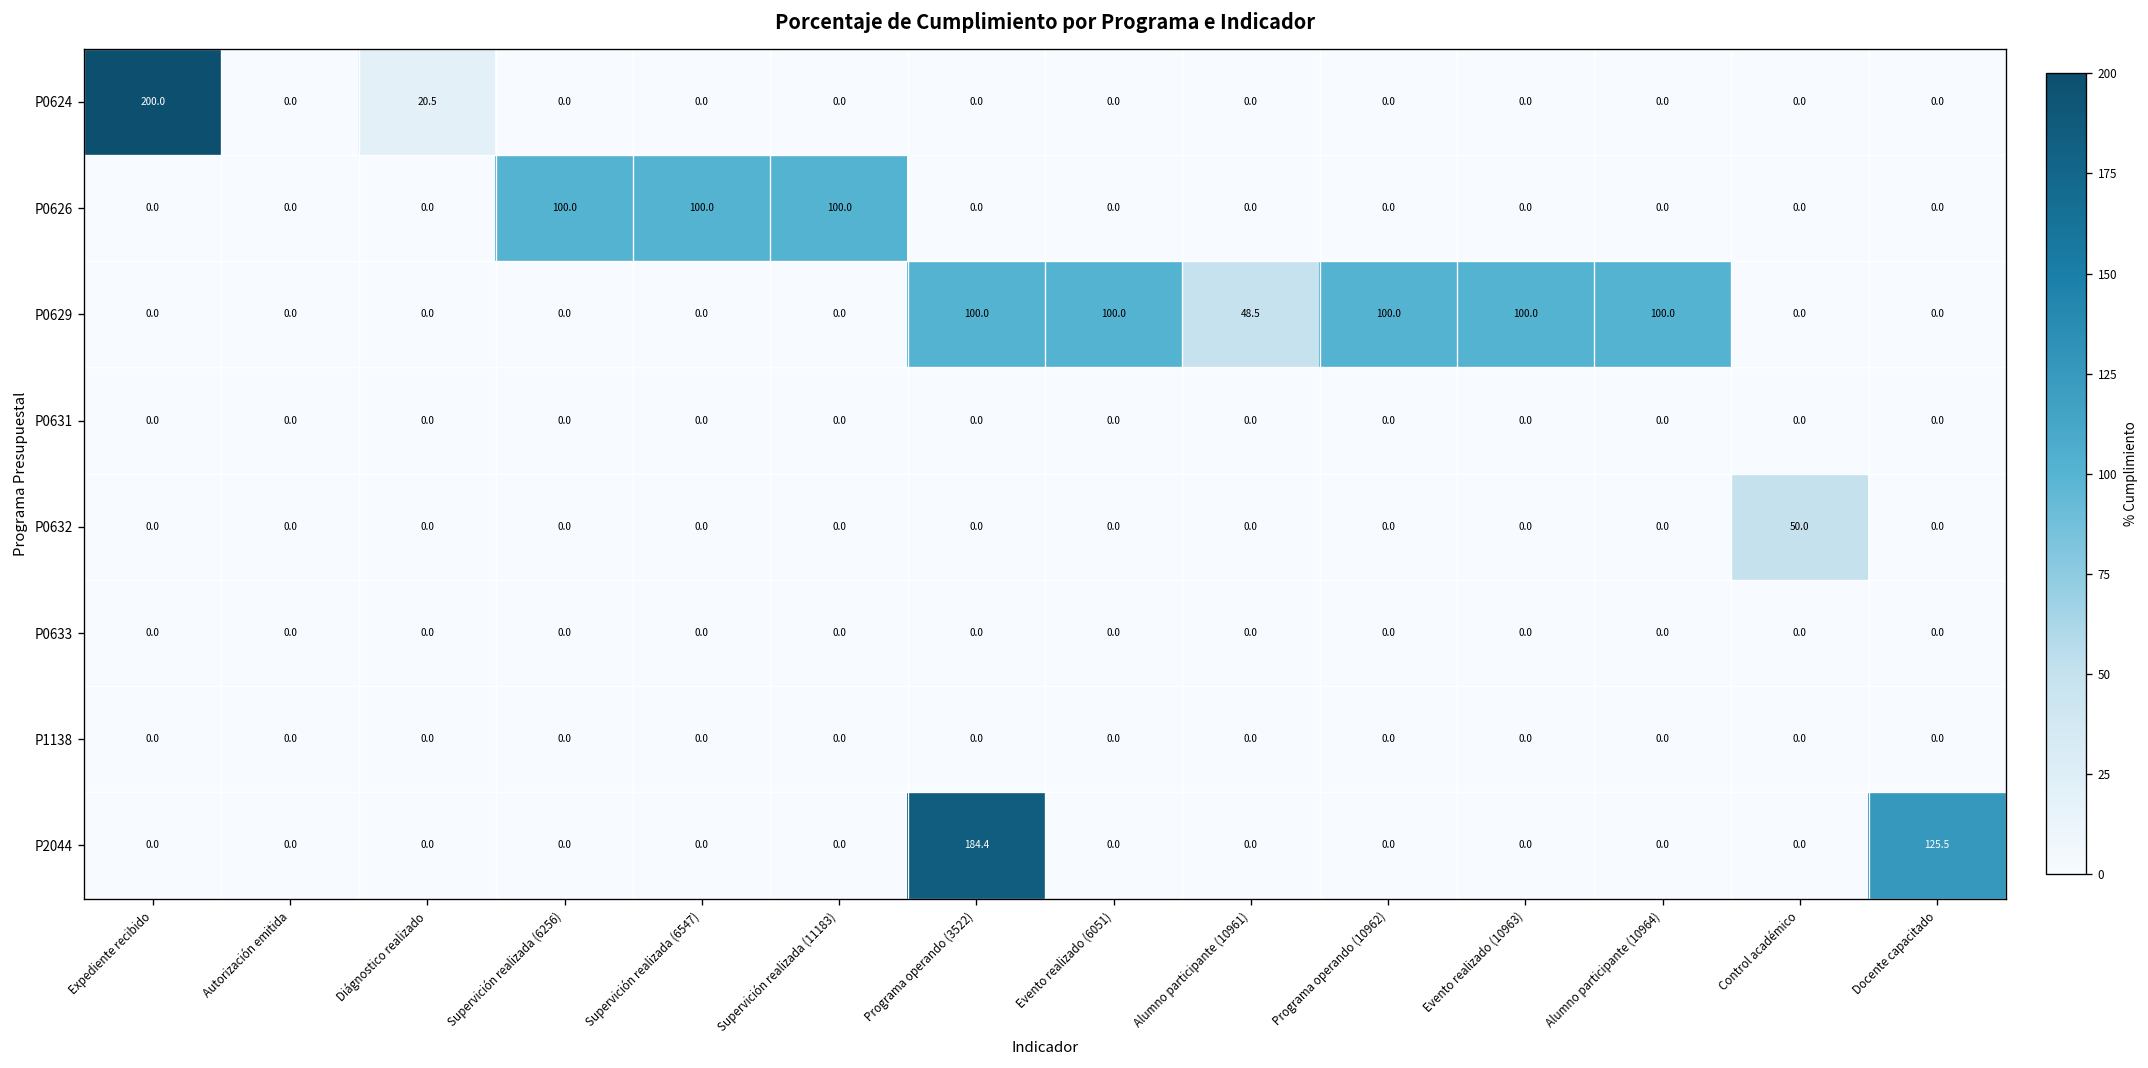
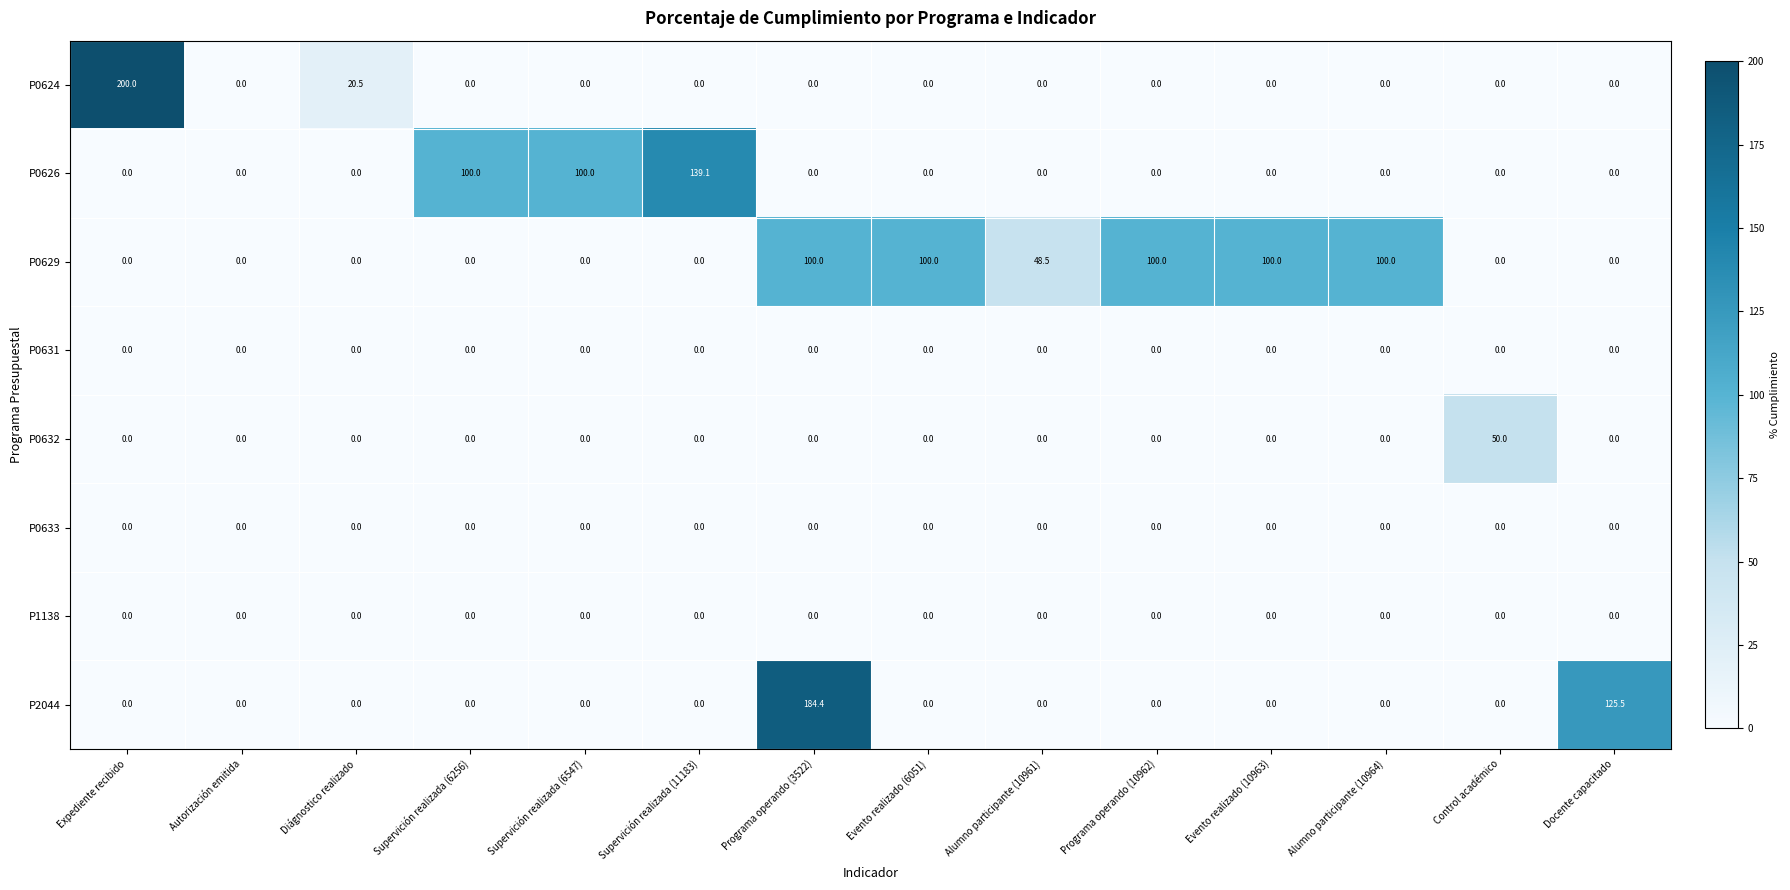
P0626, Supervición realizada (11183): 100.0 -> 139.1
